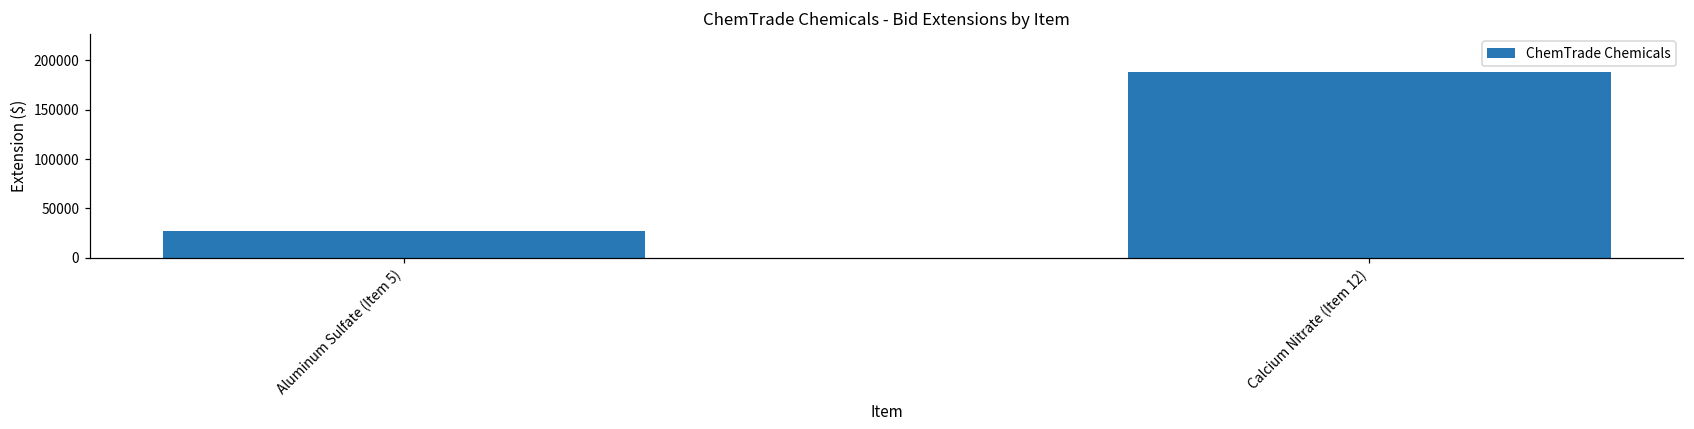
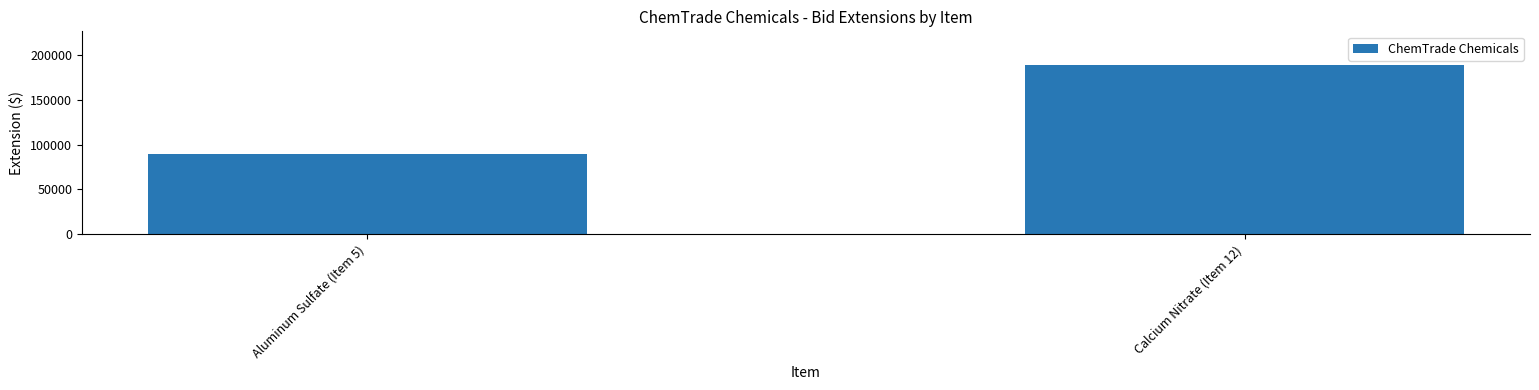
Aluminum Sulfate (Item 5): 30000 -> 90000
